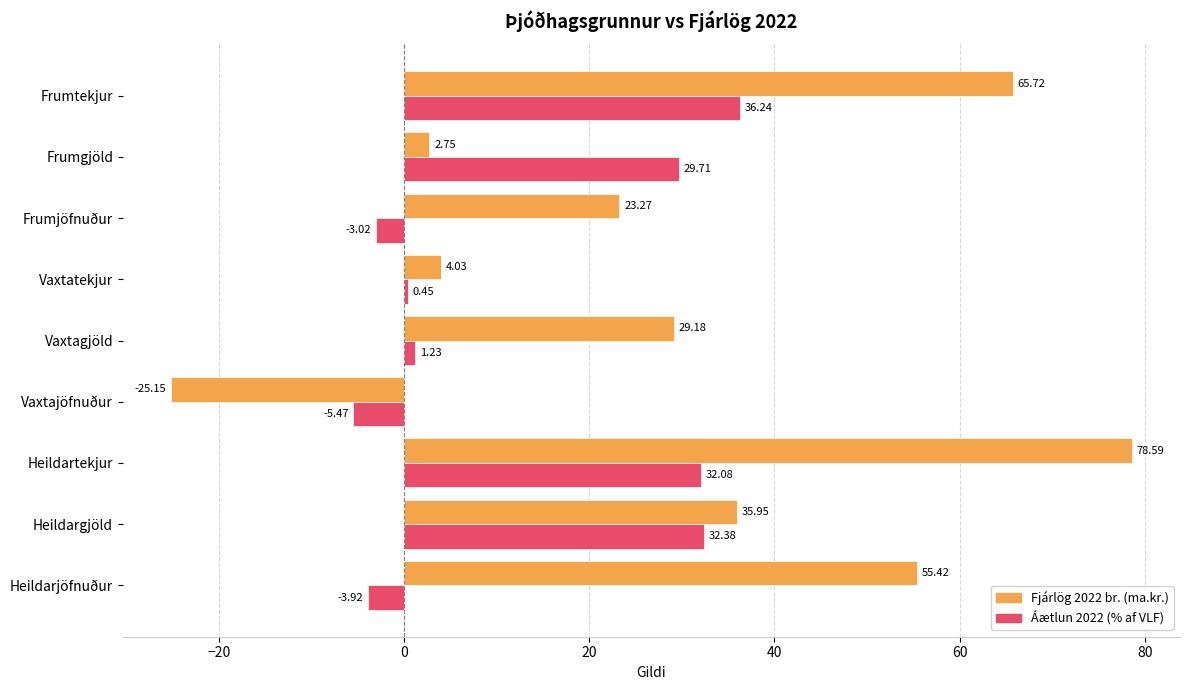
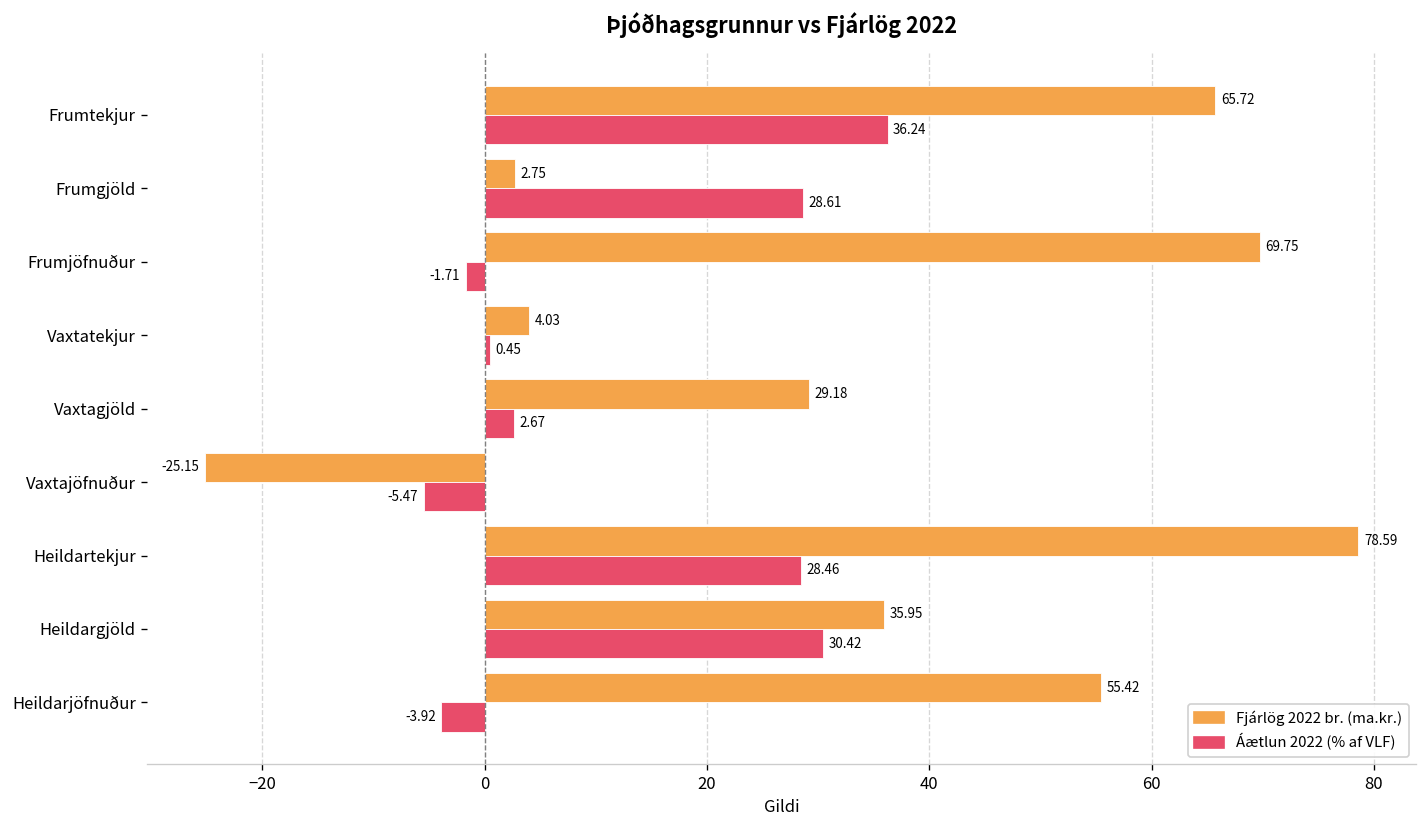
Áætlun 2022 (% af VLF), Frumgjöld: 29.71 -> 28.61
Fjárlög 2022 br. (ma.kr.), Frumjöfnuður: 23.27 -> 69.75
Áætlun 2022 (% af VLF), Frumjöfnuður: -3.02 -> -1.71
Áætlun 2022 (% af VLF), Vaxtagjöld: 1.23 -> 2.67
Áætlun 2022 (% af VLF), Heildartekjur: 32.08 -> 28.46
Áætlun 2022 (% af VLF), Heildargjöld: 32.38 -> 30.42
